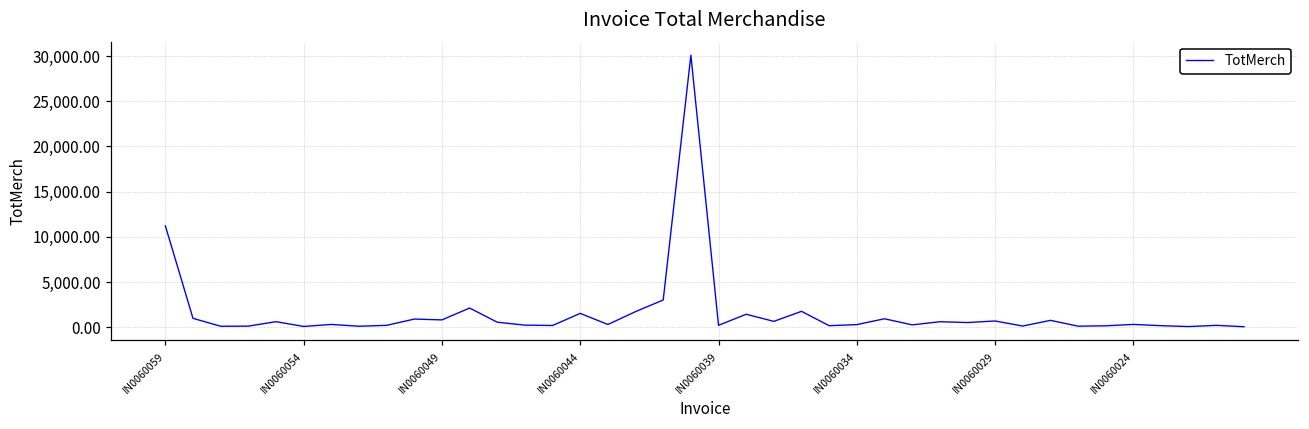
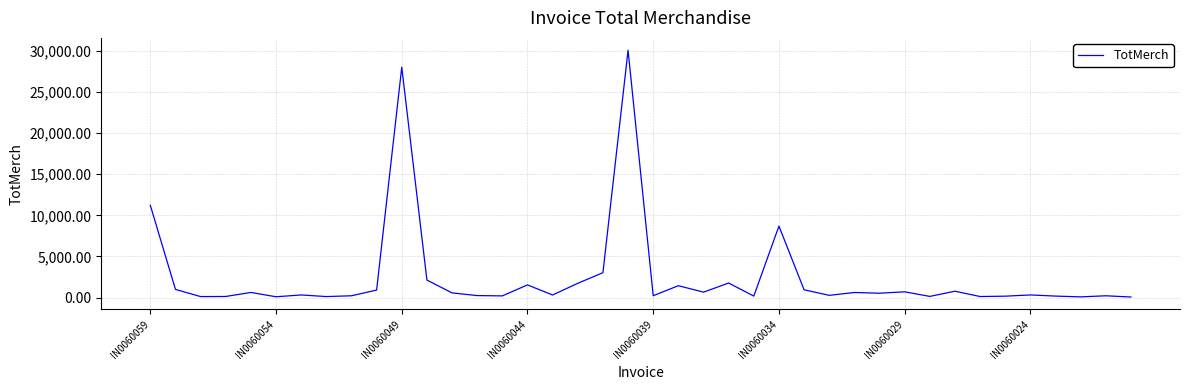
IN0060049: 1,000 -> 28,000
IN0060034: 0 -> 9,000
